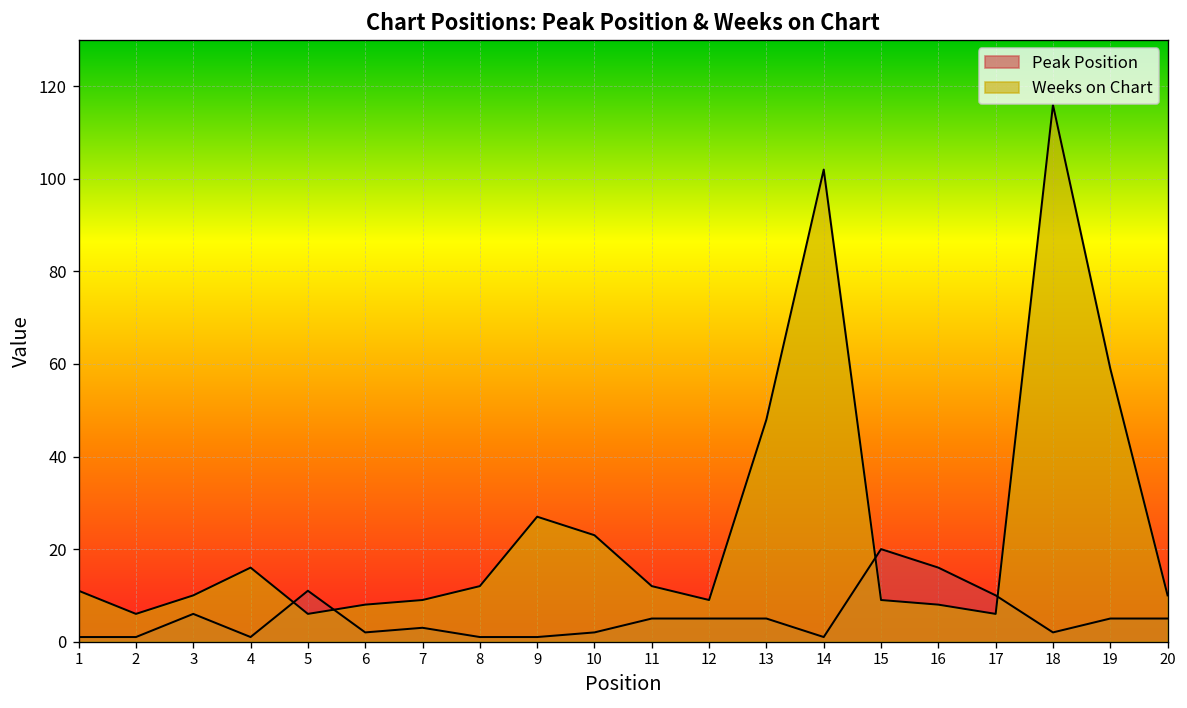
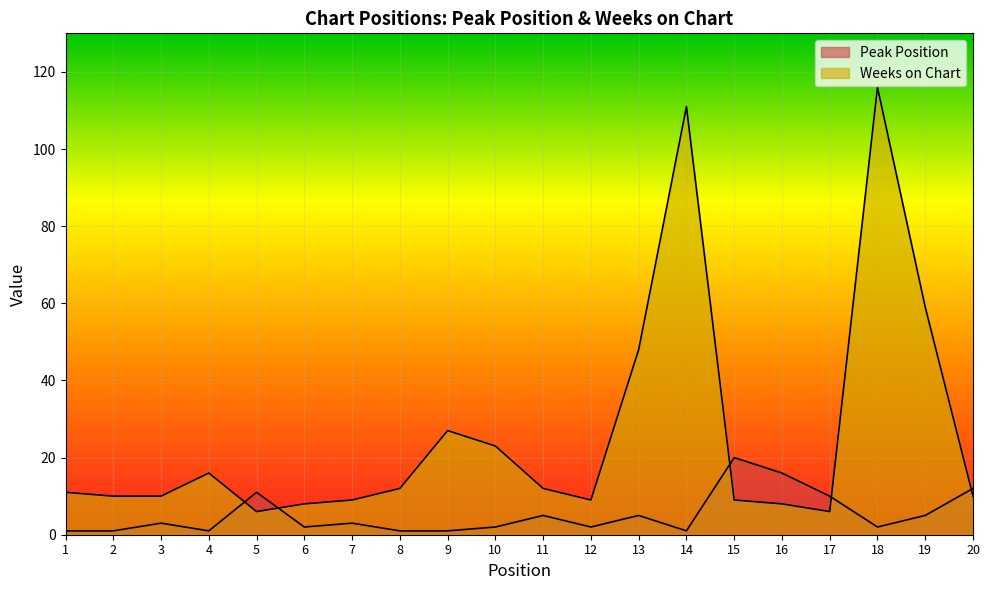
Weeks on Chart, 2: 6 -> 10
Peak Position, 3: 6 -> 3
Peak Position, 12: 5 -> 2
Weeks on Chart, 14: 102 -> 111
Peak Position, 20: 5 -> 12
